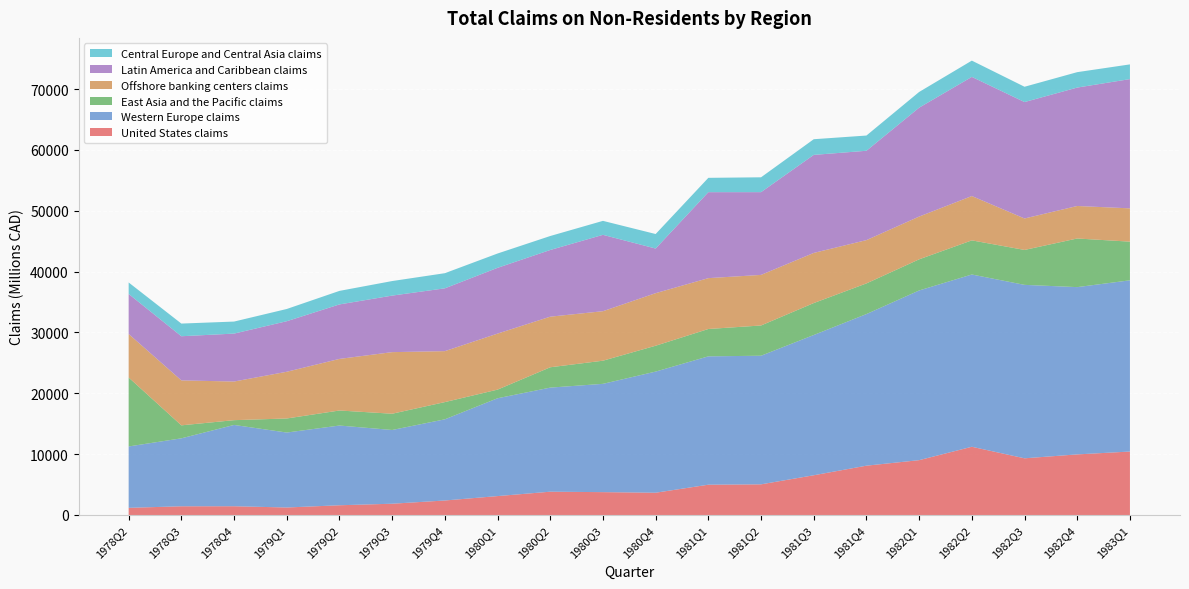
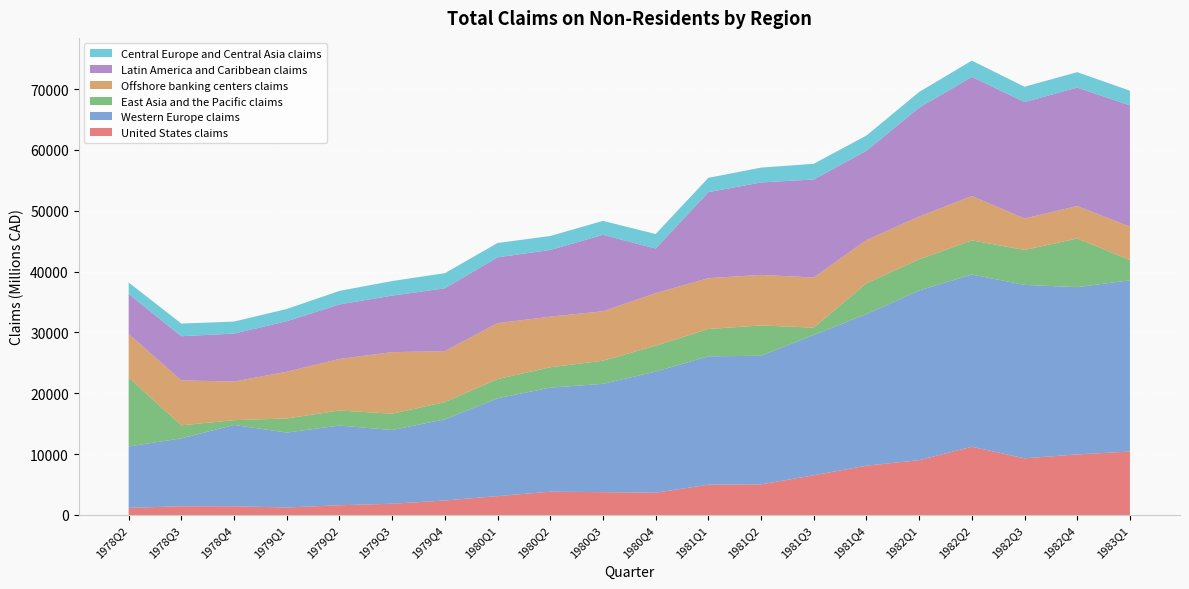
East Asia and the Pacific claims, 1980Q1: 1000 -> 3000
Latin America and Caribbean claims, 1981Q2: 14000 -> 15000
East Asia and the Pacific claims, 1981Q3: 5000 -> 1000
East Asia and the Pacific claims, 1983Q1: 6000 -> 3000
Latin America and Caribbean claims, 1983Q1: 21000 -> 20000
